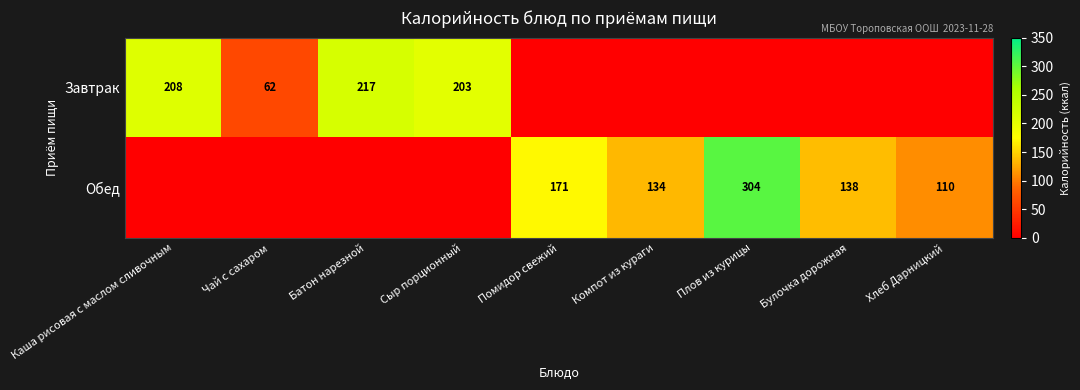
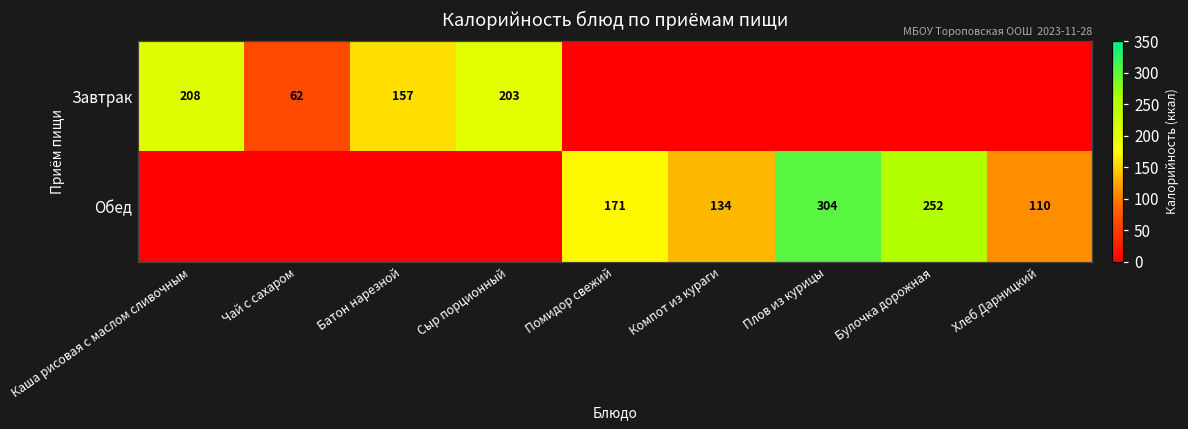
Завтрак, Батон нарезной: 217 -> 157
Обед, Булочка дорожная: 138 -> 252
